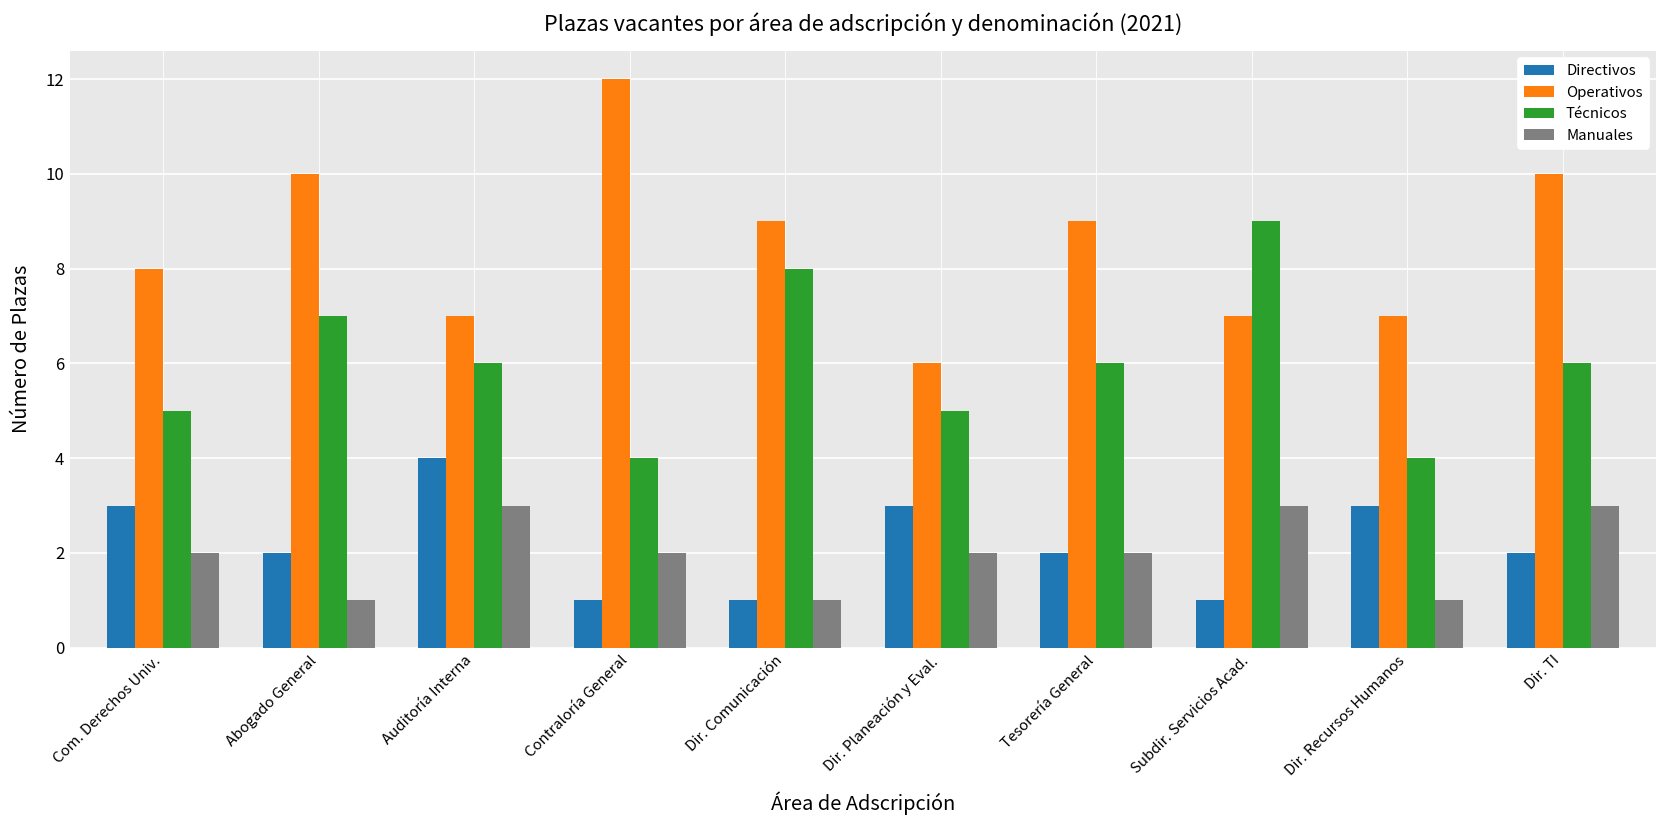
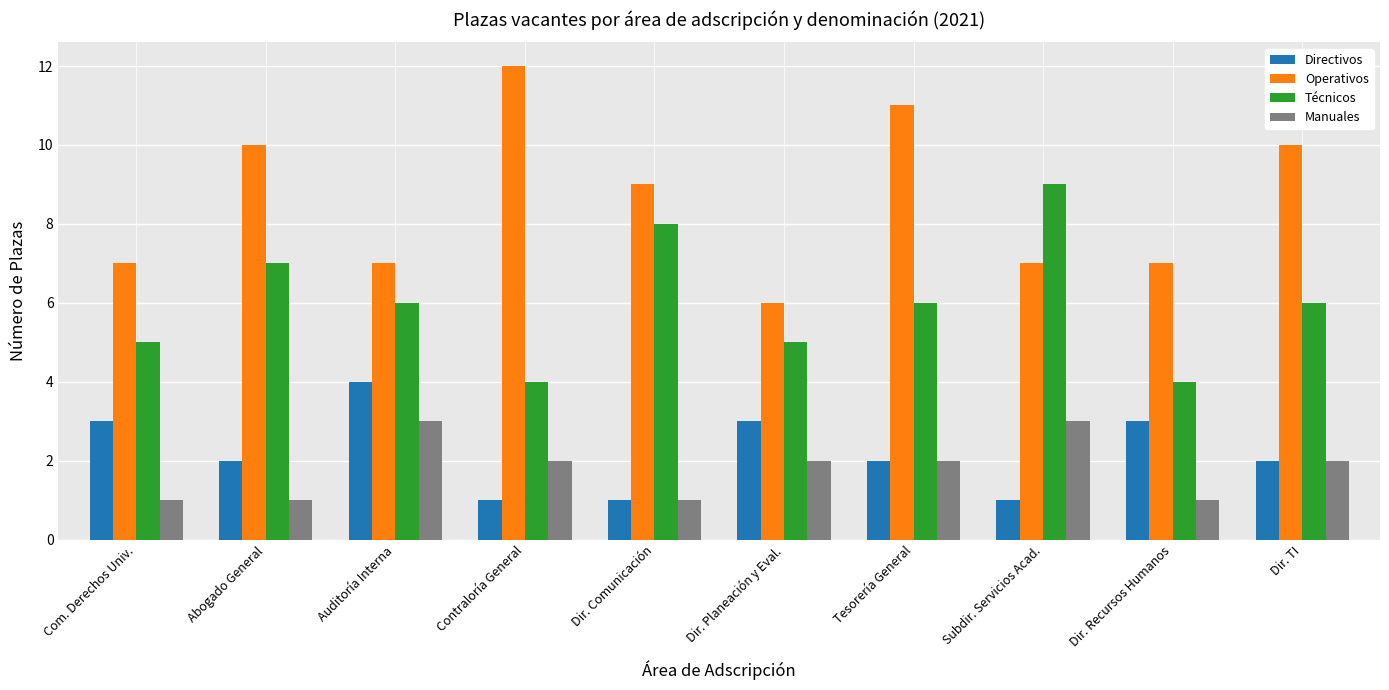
Operativos, Com. Derechos Univ.: 8 -> 7
Manuales, Com. Derechos Univ.: 2 -> 1
Operativos, Tesorería General: 9 -> 11
Manuales, Dir. TI: 3 -> 2
